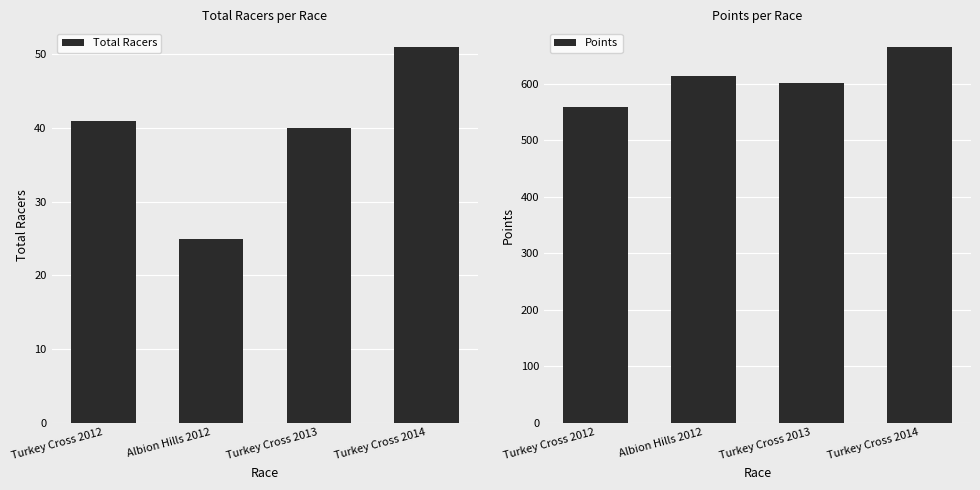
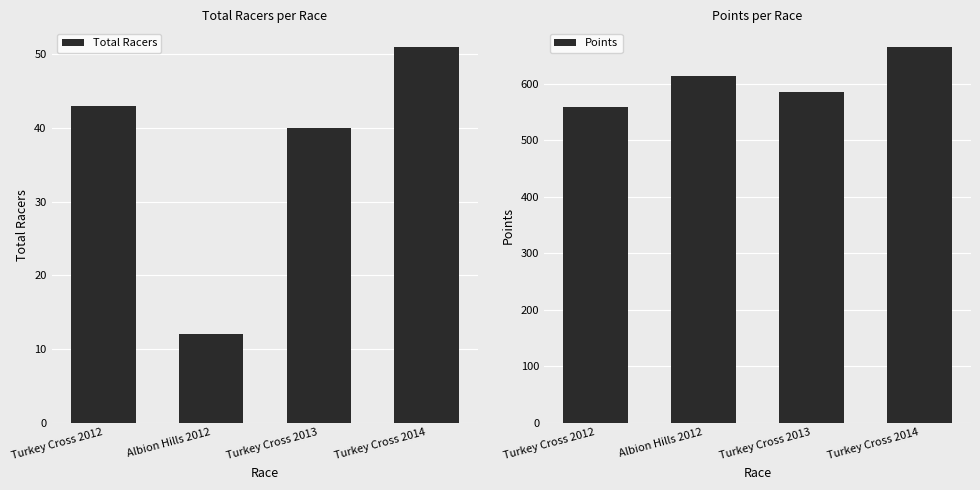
Total Racers per Race, Turkey Cross 2012: 41 -> 43
Total Racers per Race, Albion Hills 2012: 25 -> 12
Points per Race, Turkey Cross 2013: 600 -> 590
